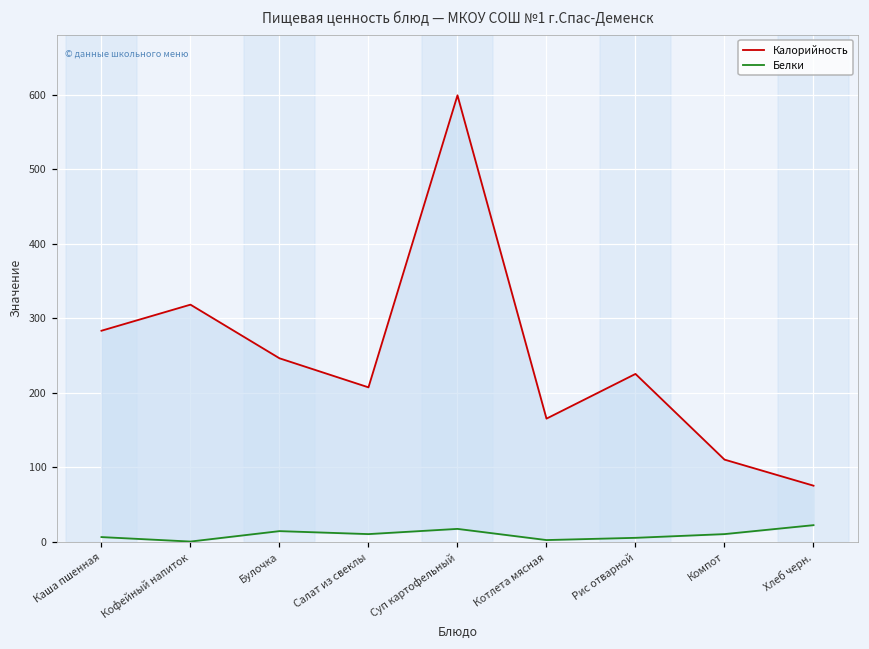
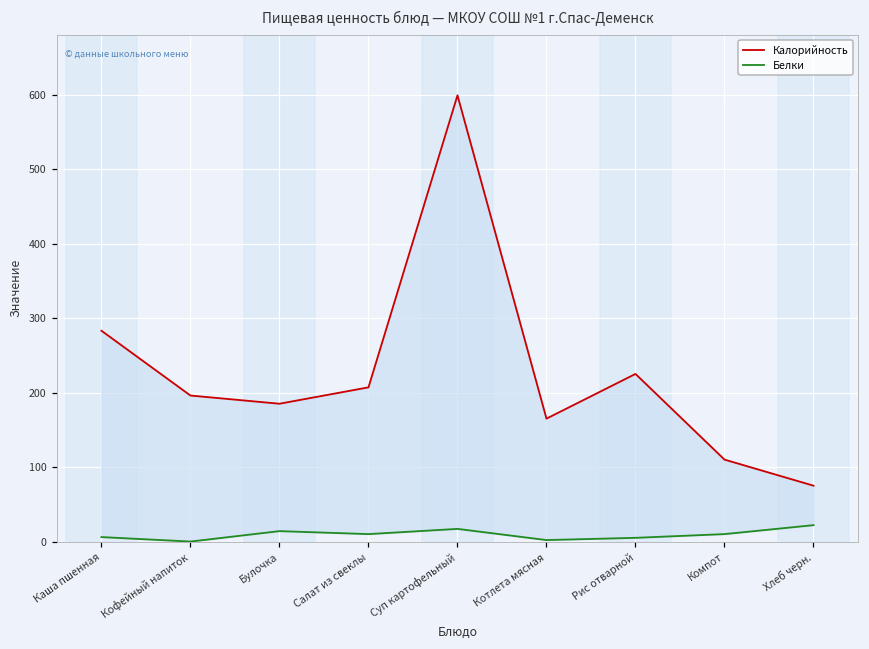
Калорийность, Кофейный напиток: 320 -> 200
Калорийность, Булочка: 250 -> 190
